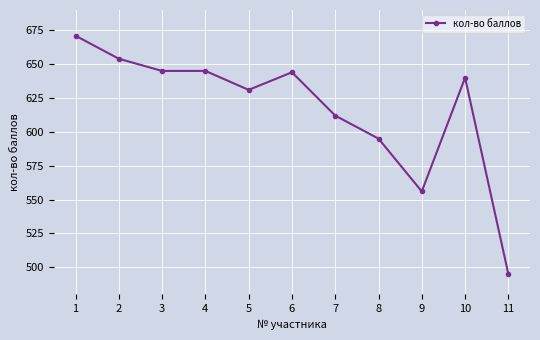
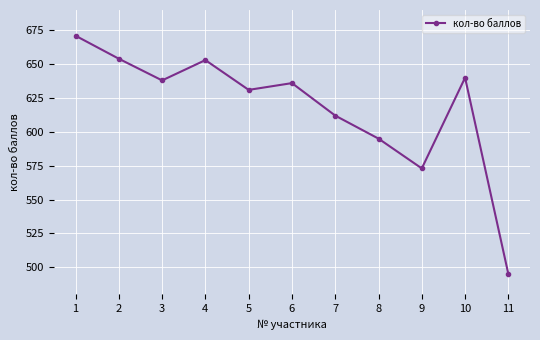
3: 645 -> 638
4: 645 -> 653
6: 644 -> 636
9: 556 -> 573
